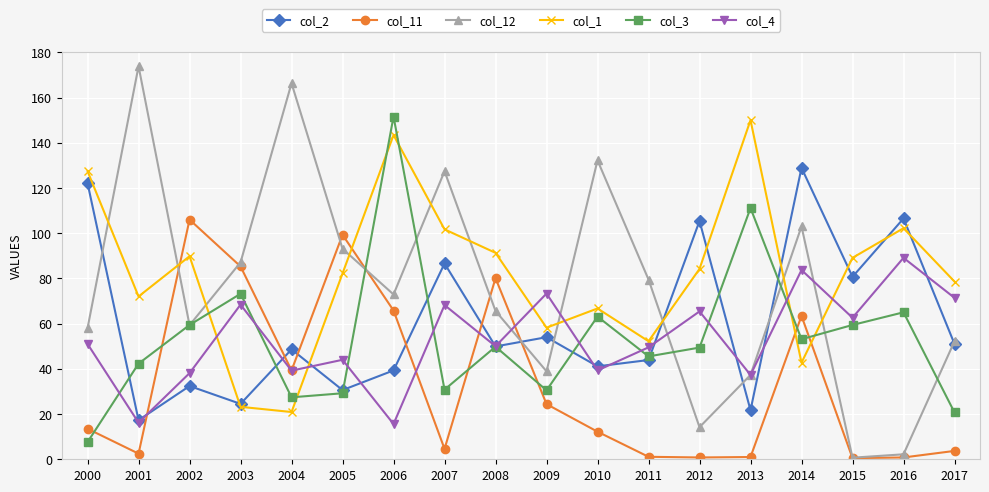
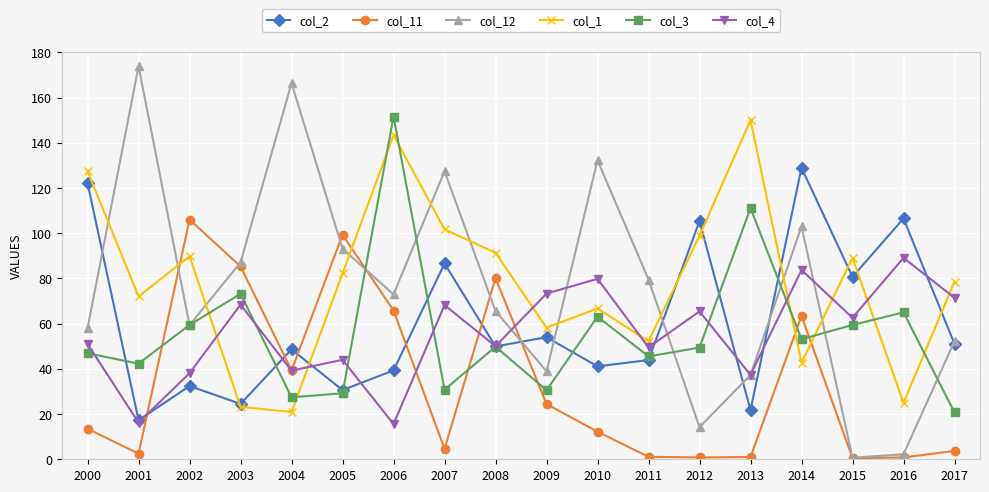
col_3, 2000: 8 -> 47
col_4, 2010: 39 -> 80
col_1, 2012: 84 -> 99
col_1, 2016: 102 -> 25
